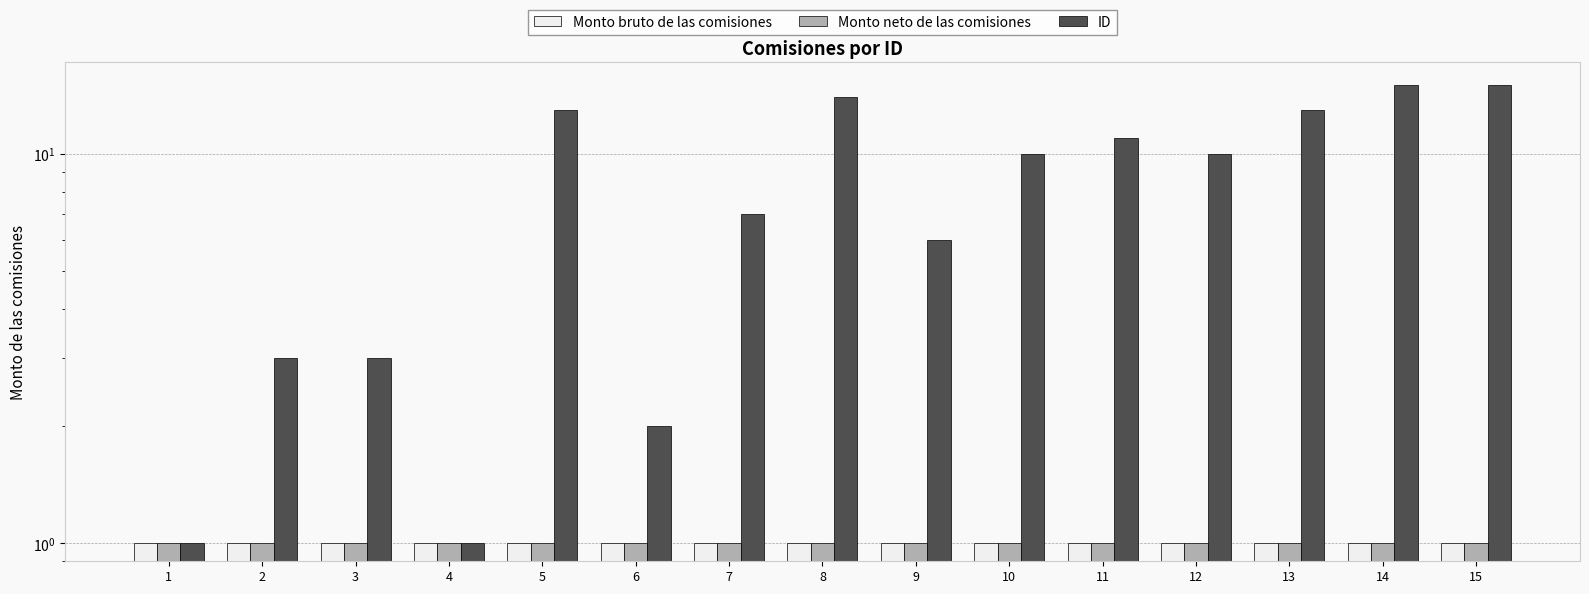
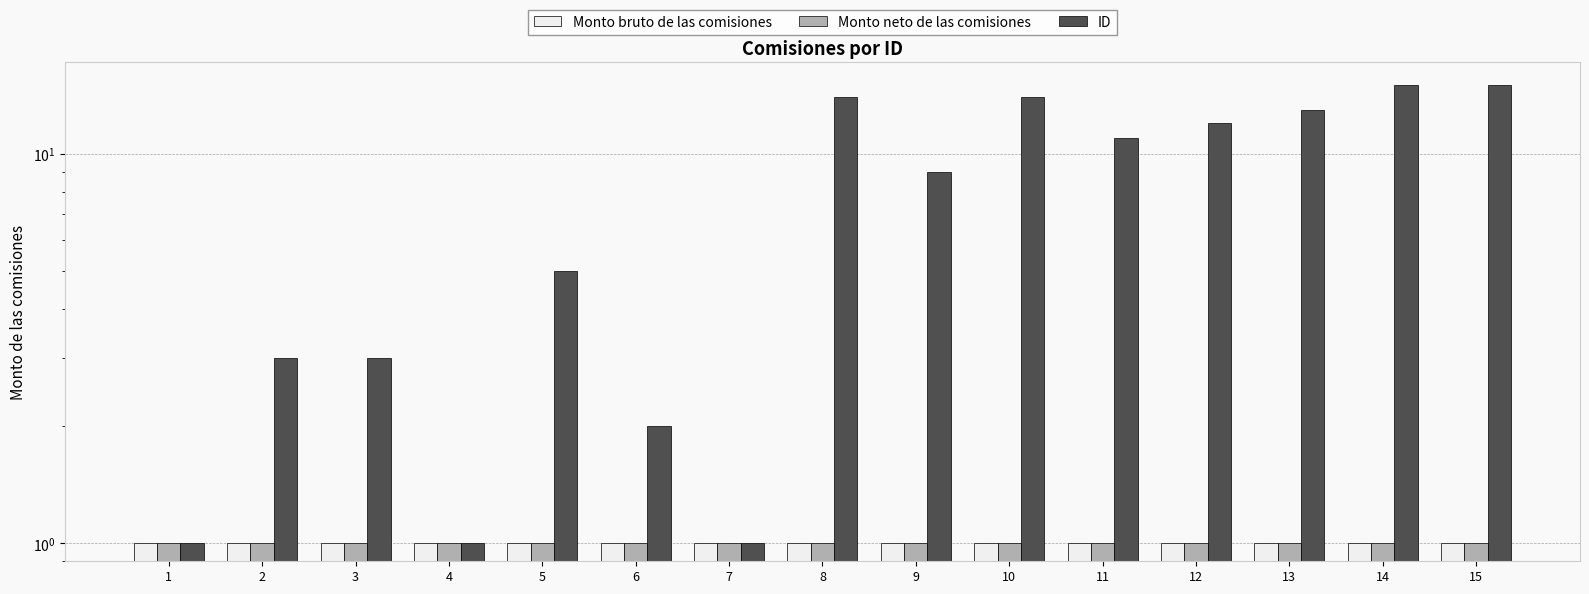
ID, 5: 13 -> 5
ID, 7: 7 -> 1
ID, 9: 6 -> 9
ID, 10: 10 -> 14
ID, 12: 10 -> 12
